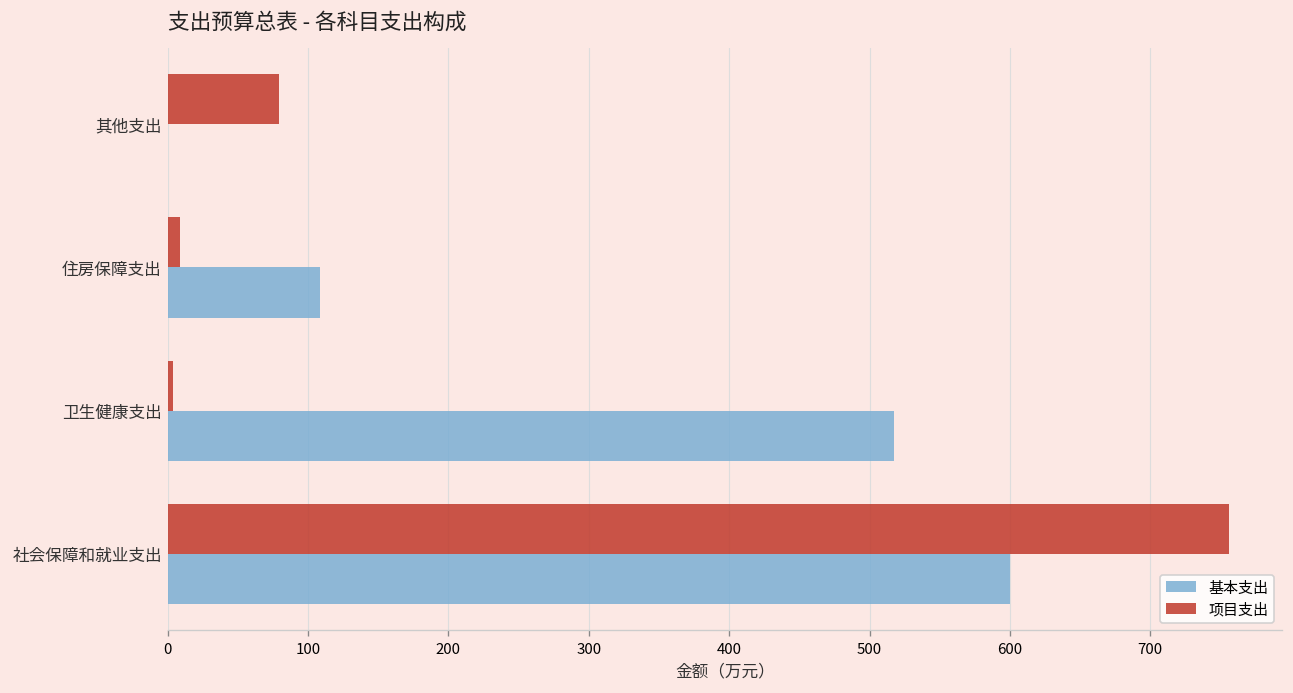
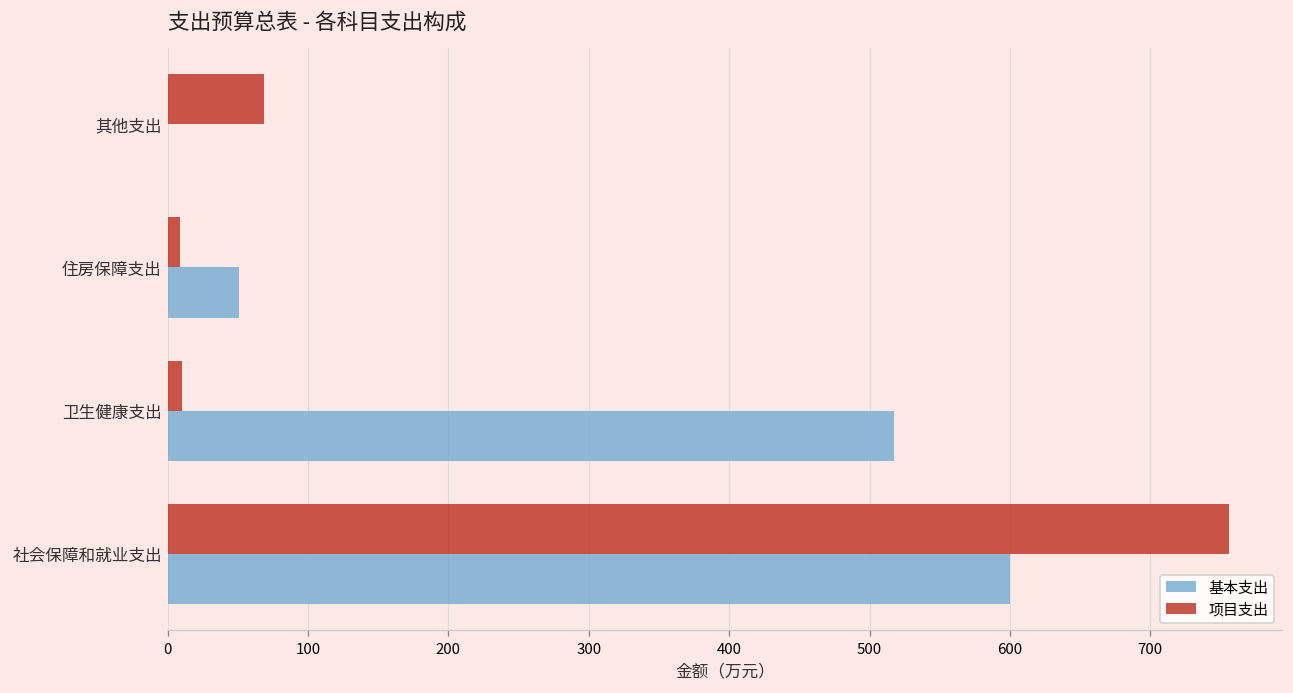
项目支出, 其他支出: 79 -> 69
基本支出, 住房保障支出: 109 -> 51
项目支出, 卫生健康支出: 4 -> 11
